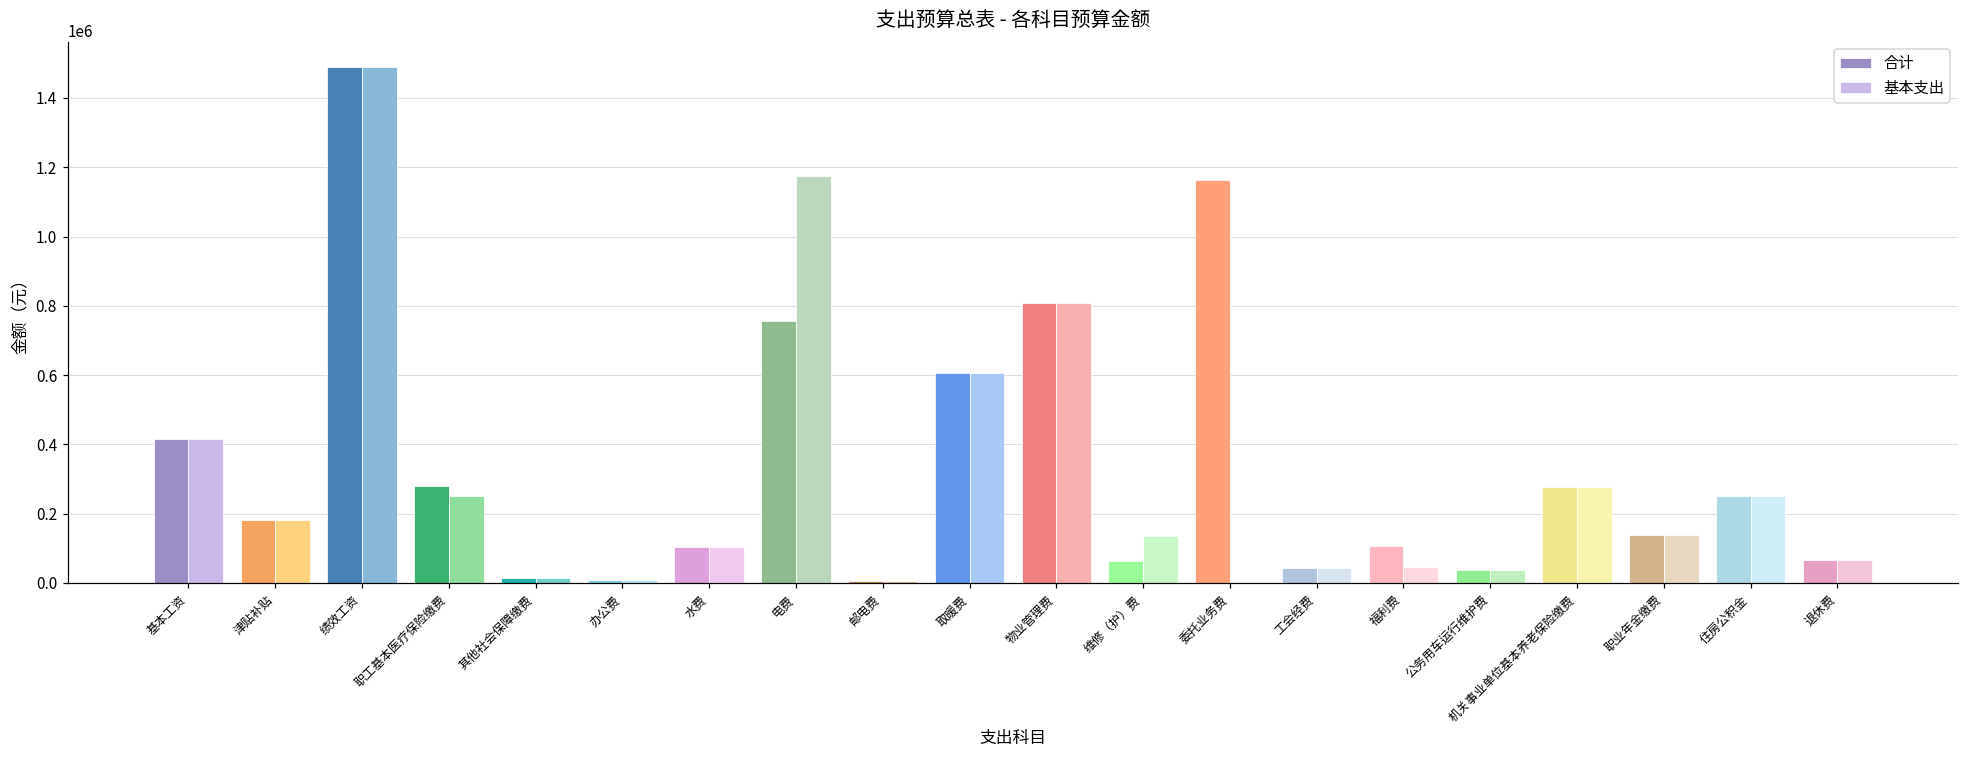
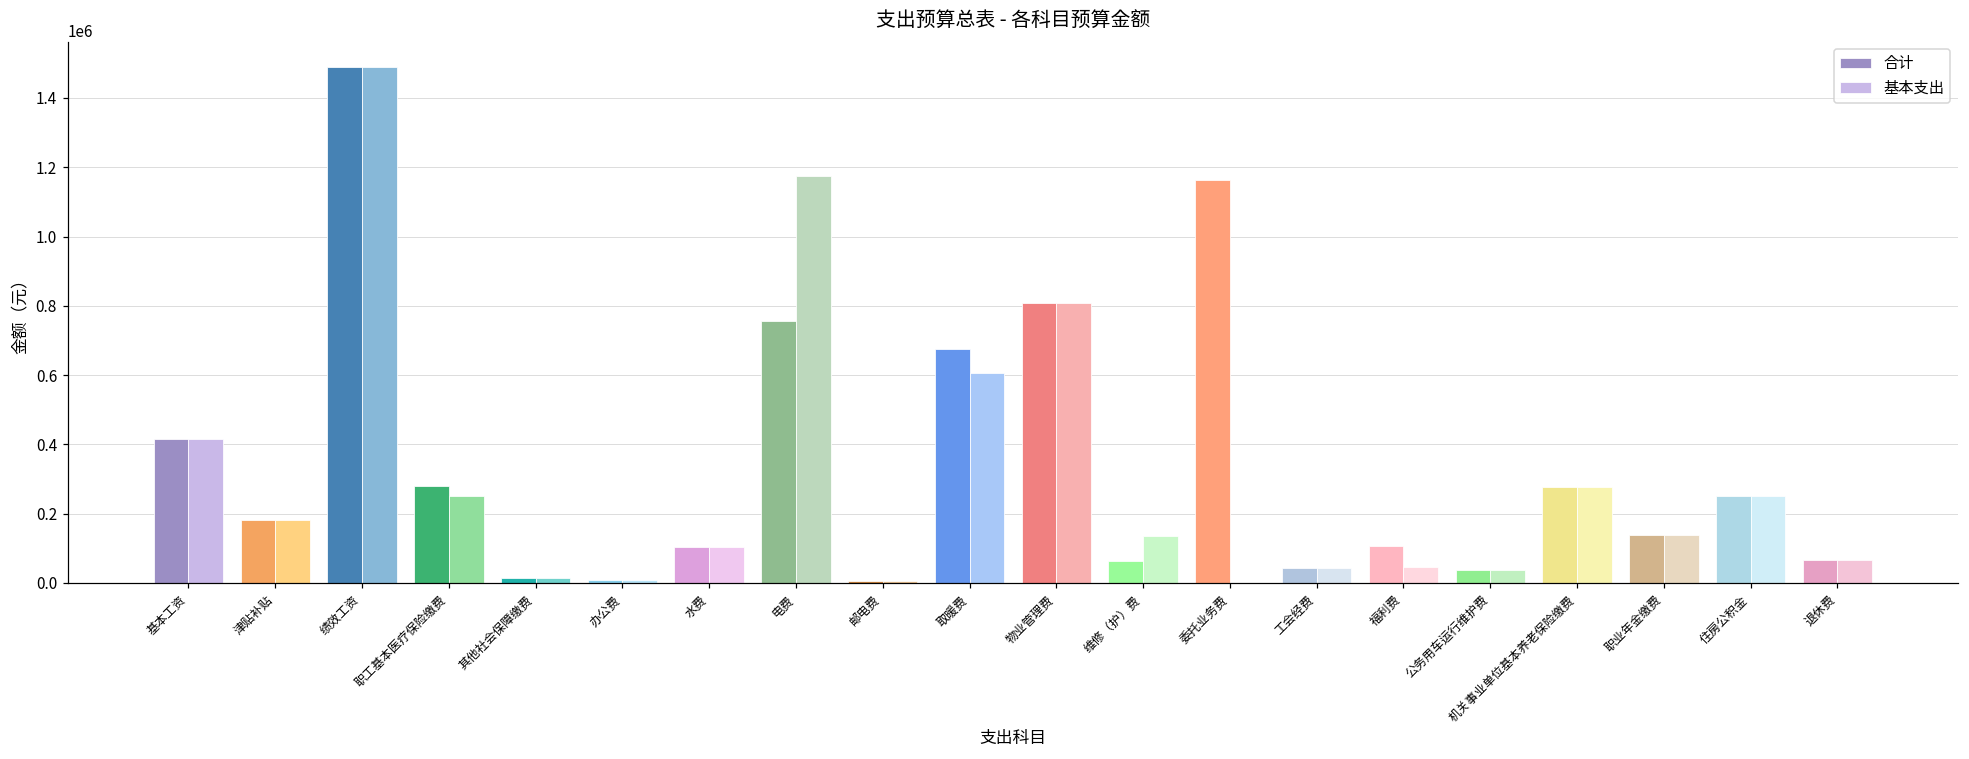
合计, 取暖费: 610000 -> 670000
